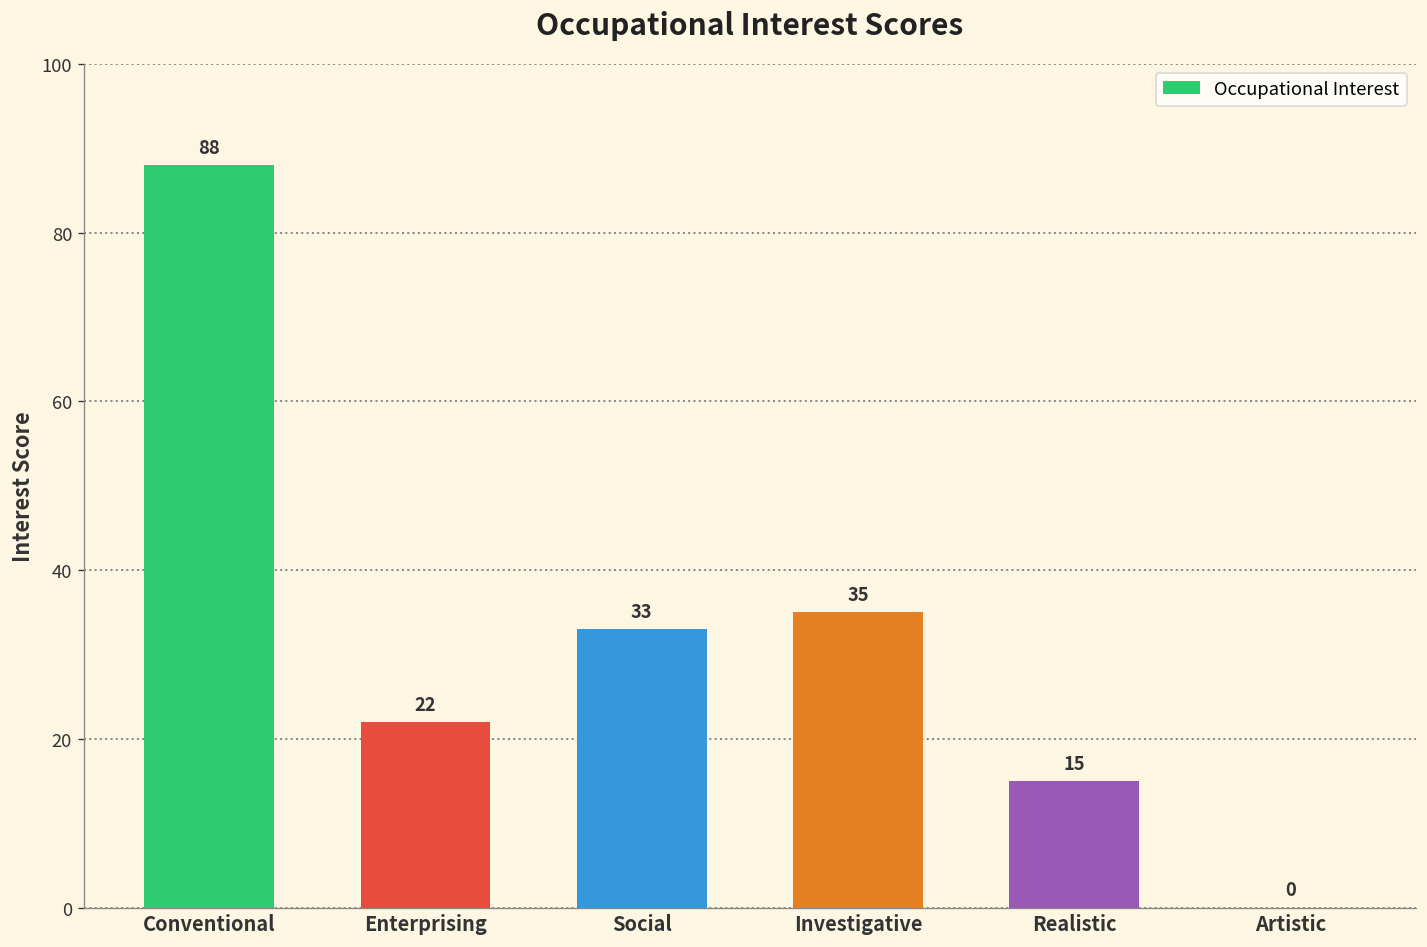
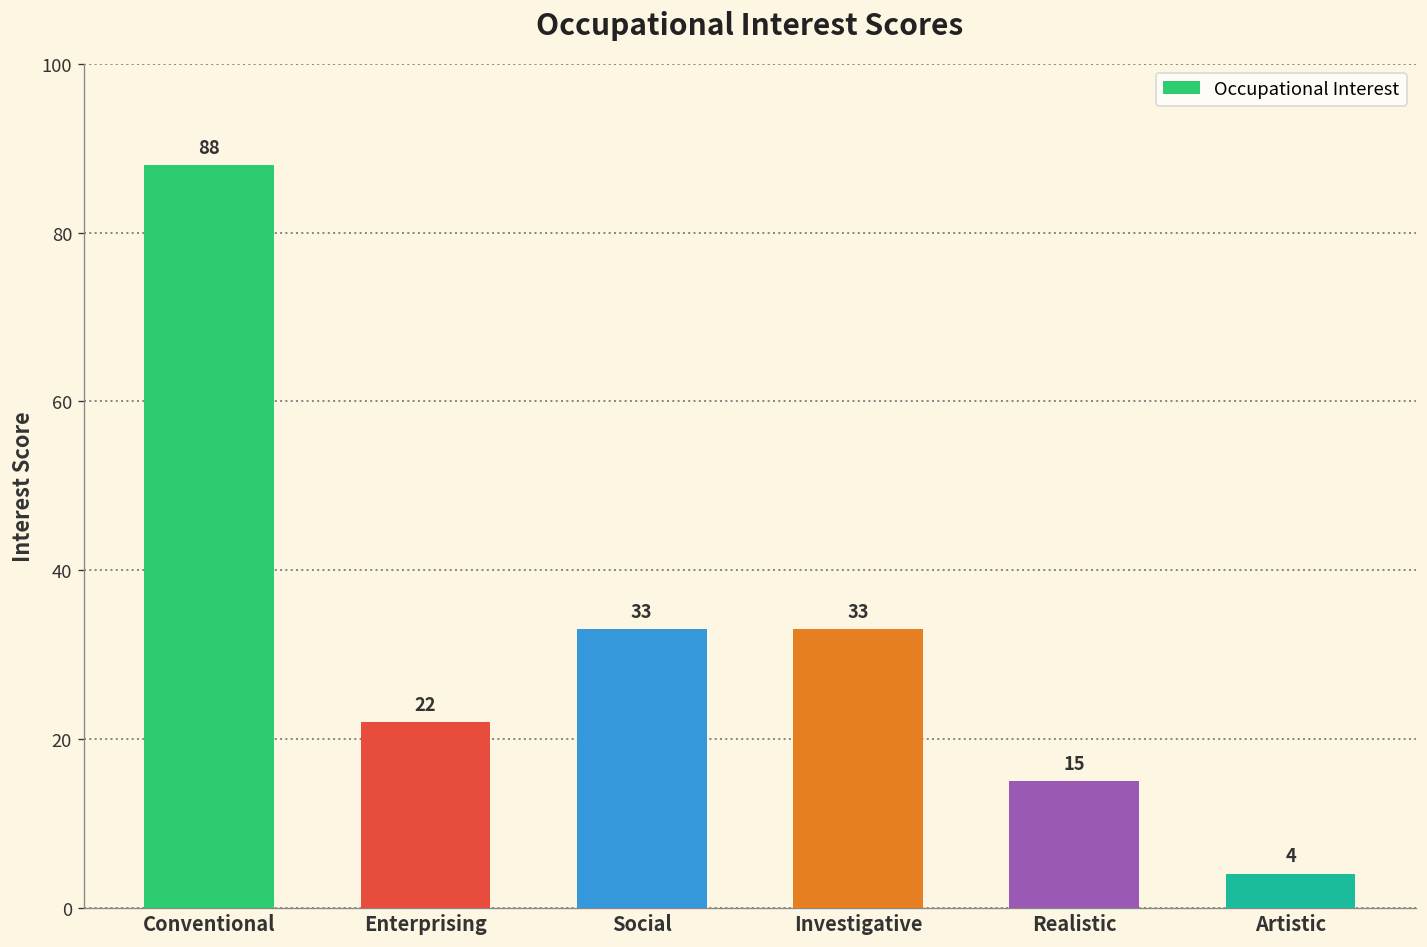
Investigative: 35 -> 33
Artistic: 0 -> 4
